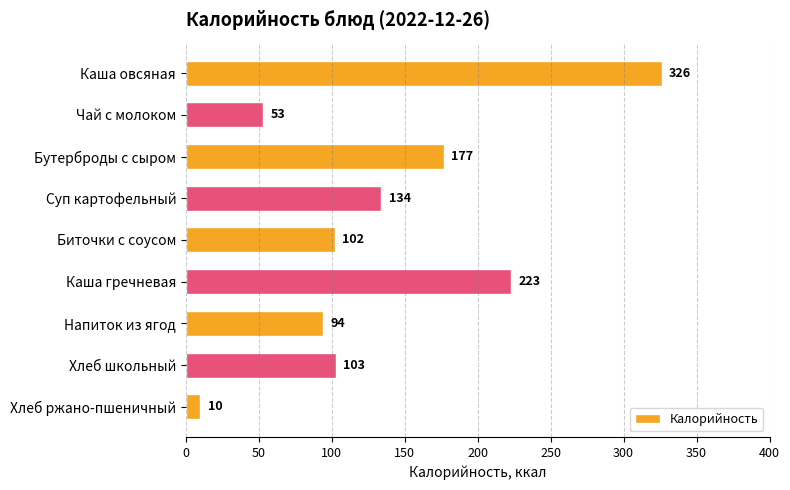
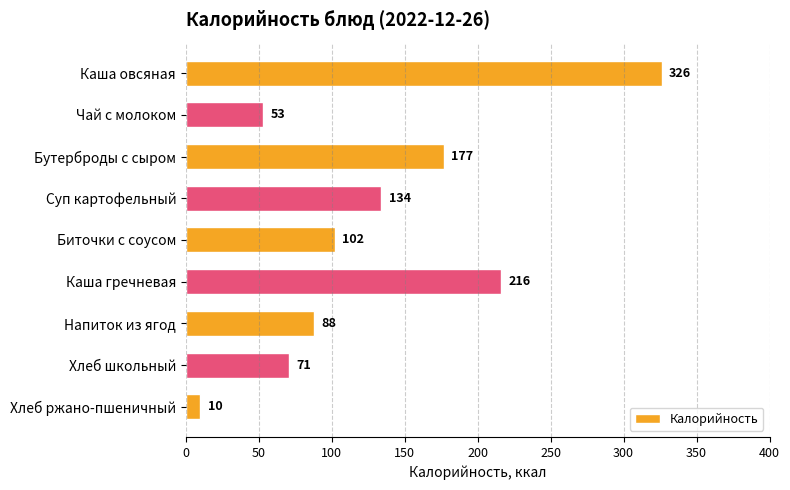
Каша гречневая: 223 -> 216
Напиток из ягод: 94 -> 88
Хлеб школьный: 103 -> 71
